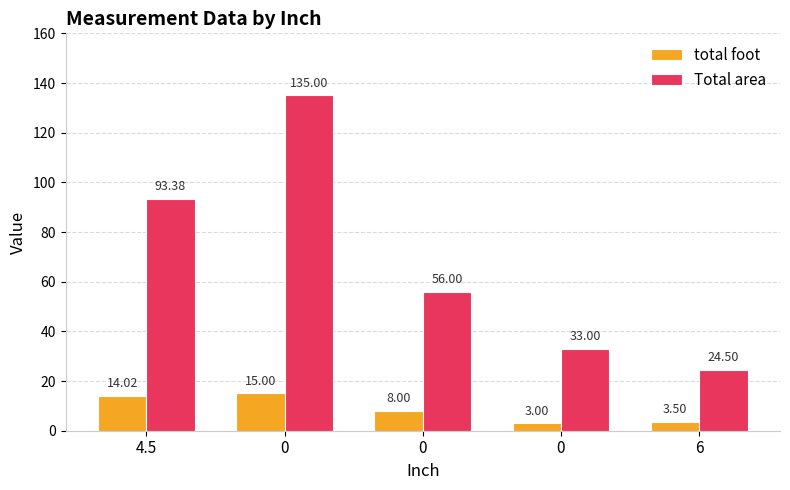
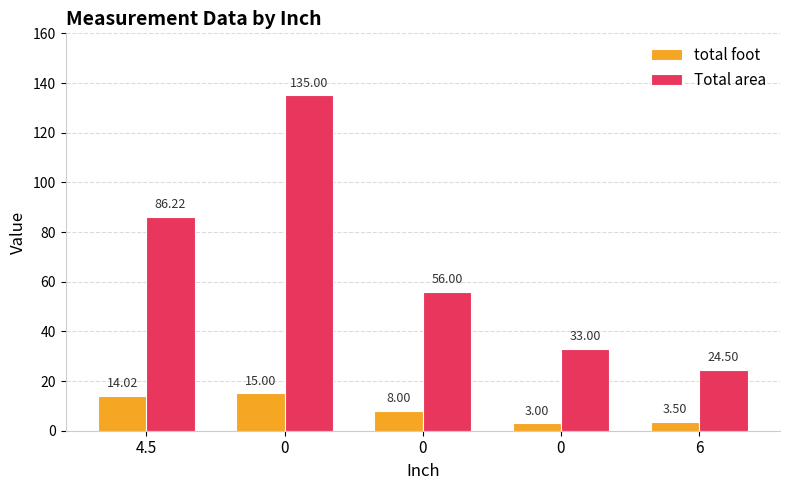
Total area, 4.5: 93.38 -> 86.22
